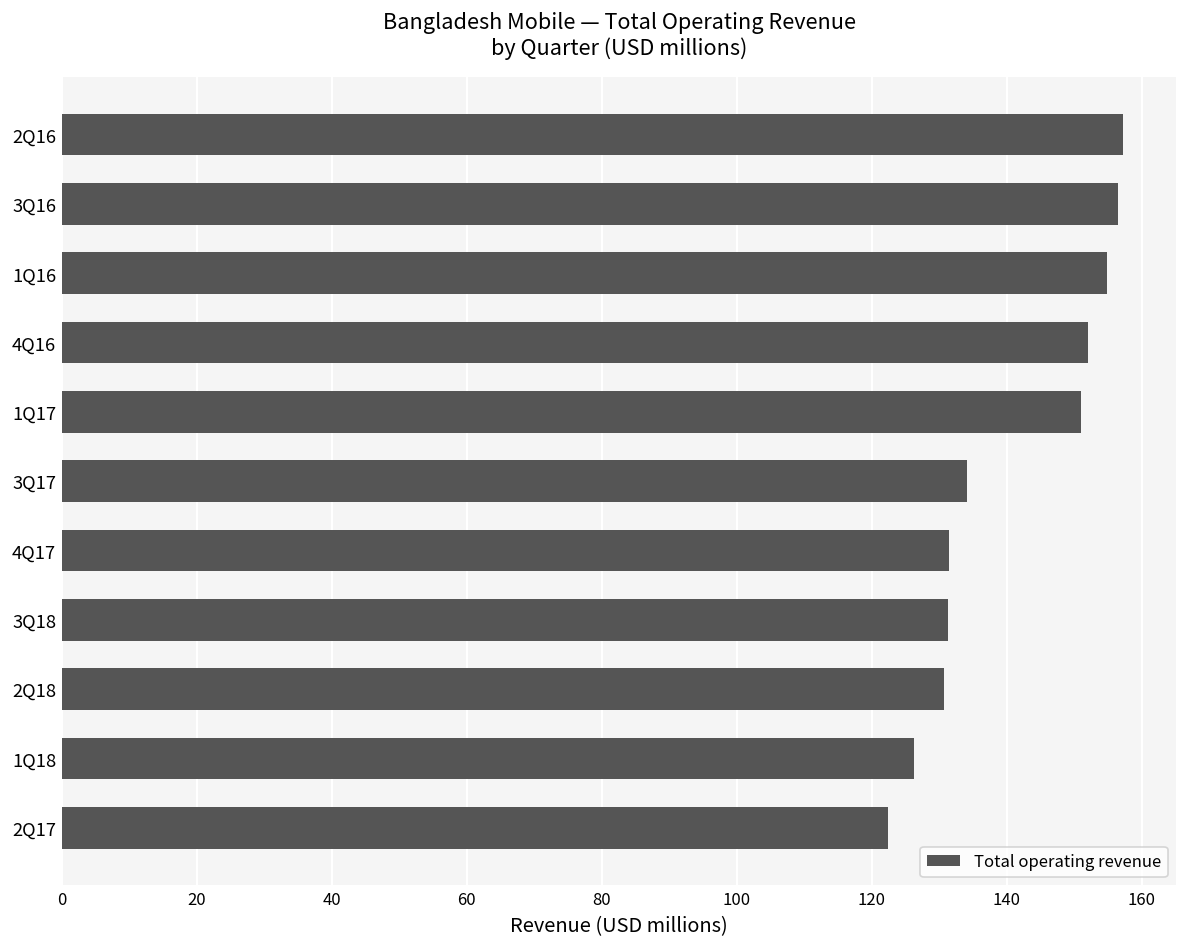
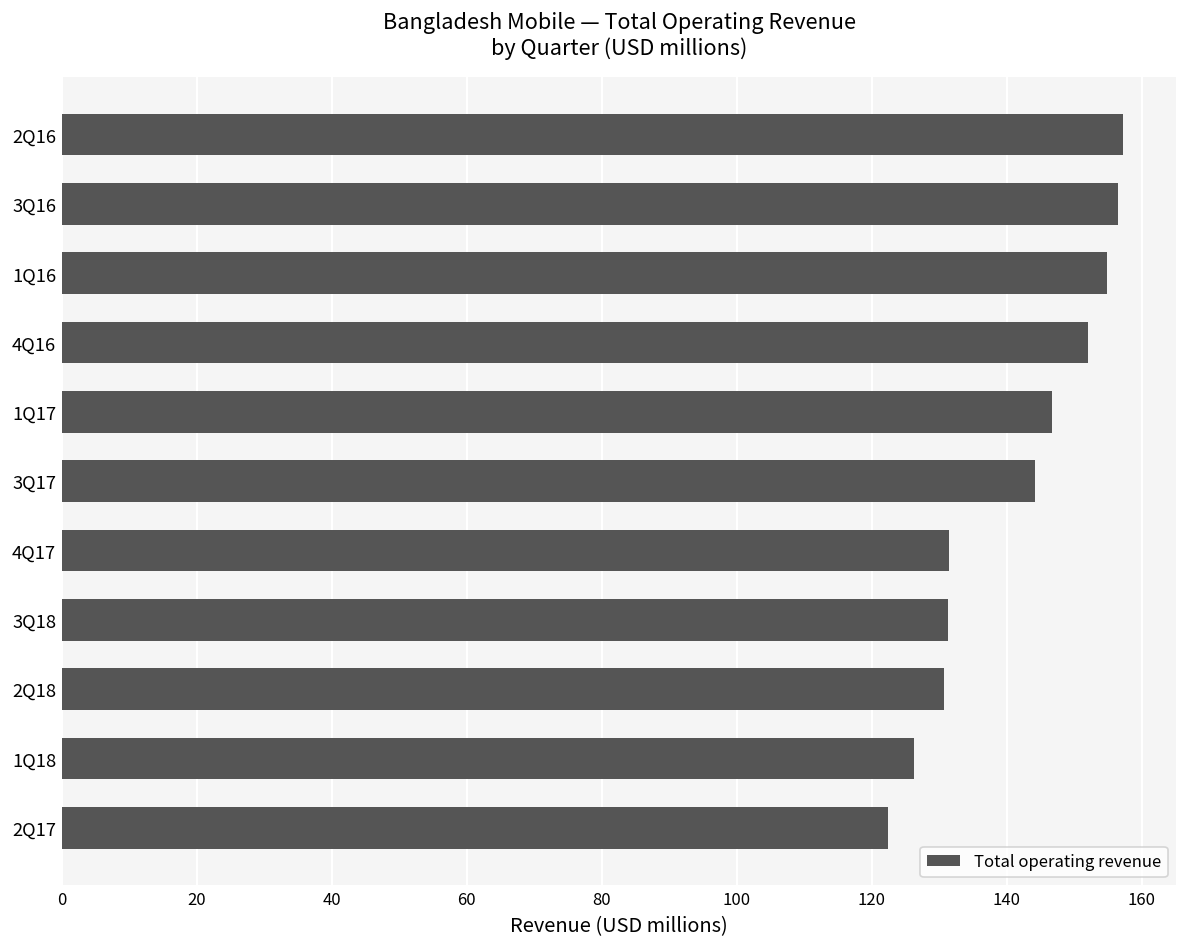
1Q17: 151 -> 147
3Q17: 134 -> 144
